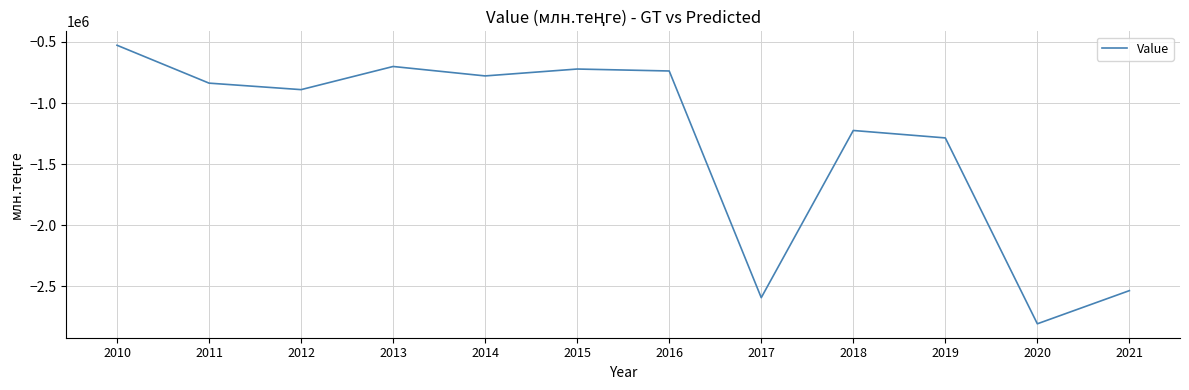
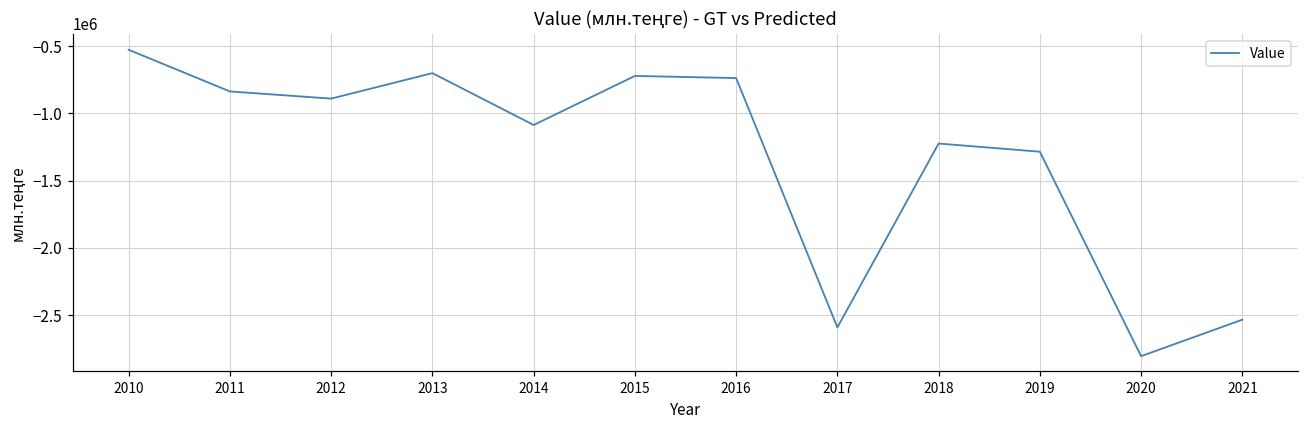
2014: -780000 -> -1090000
